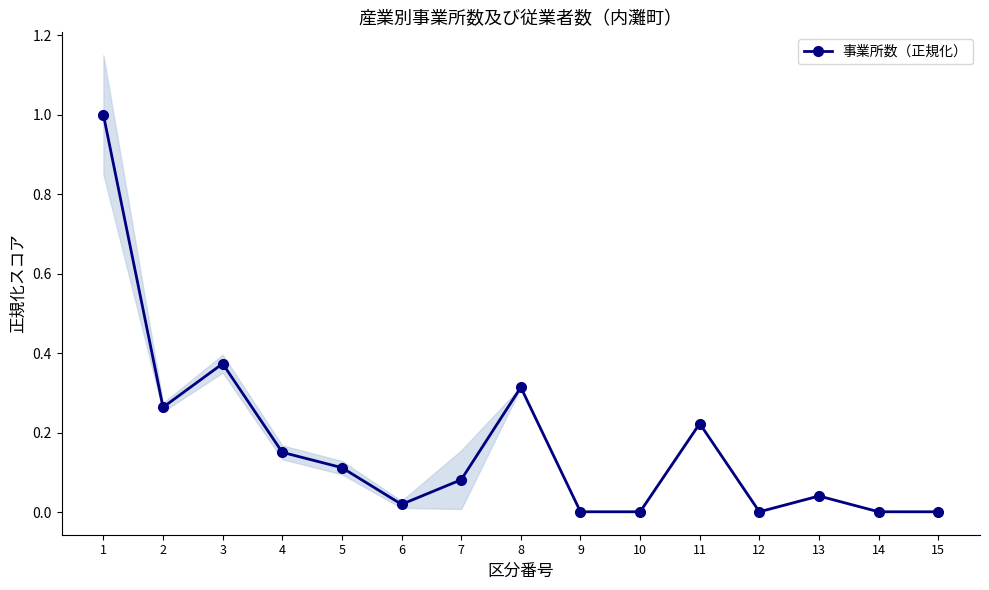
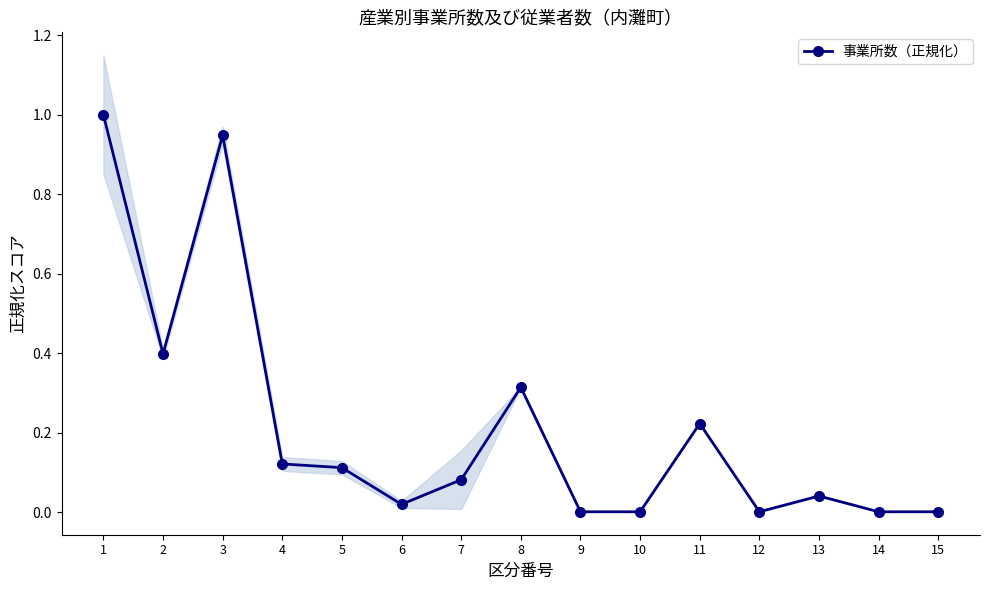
事業所数（正規化）, 2: 0.26 -> 0.40
事業所数（正規化）, 3: 0.37 -> 0.95
事業所数（正規化）, 4: 0.15 -> 0.12
